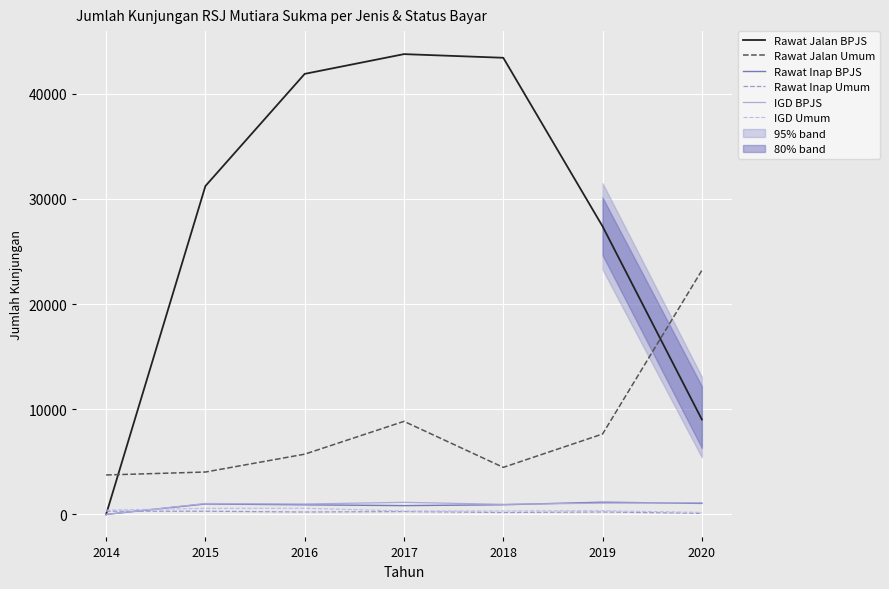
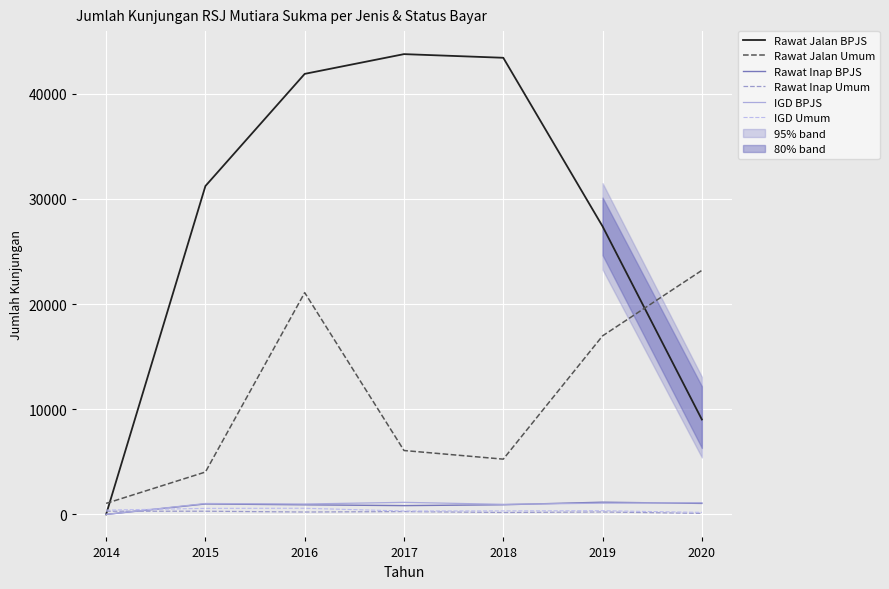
Rawat Jalan Umum, 2014: 3700 -> 1000
Rawat Jalan Umum, 2016: 5700 -> 21100
Rawat Jalan Umum, 2017: 8800 -> 6100
Rawat Jalan Umum, 2018: 4500 -> 5300
Rawat Jalan Umum, 2019: 7600 -> 17000
